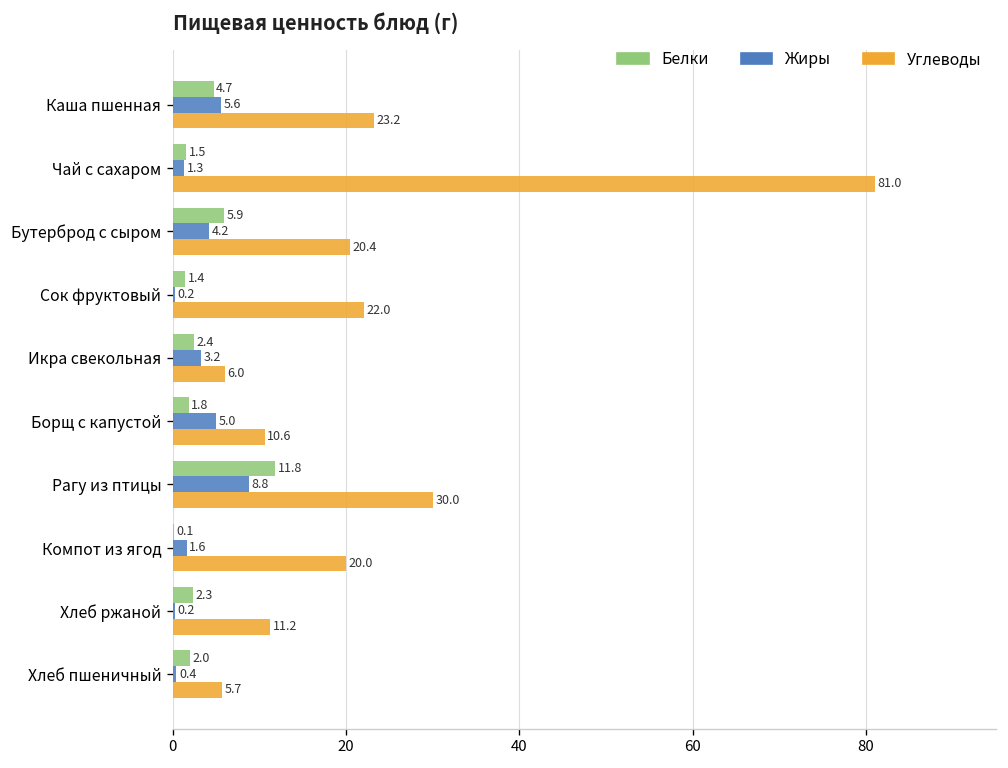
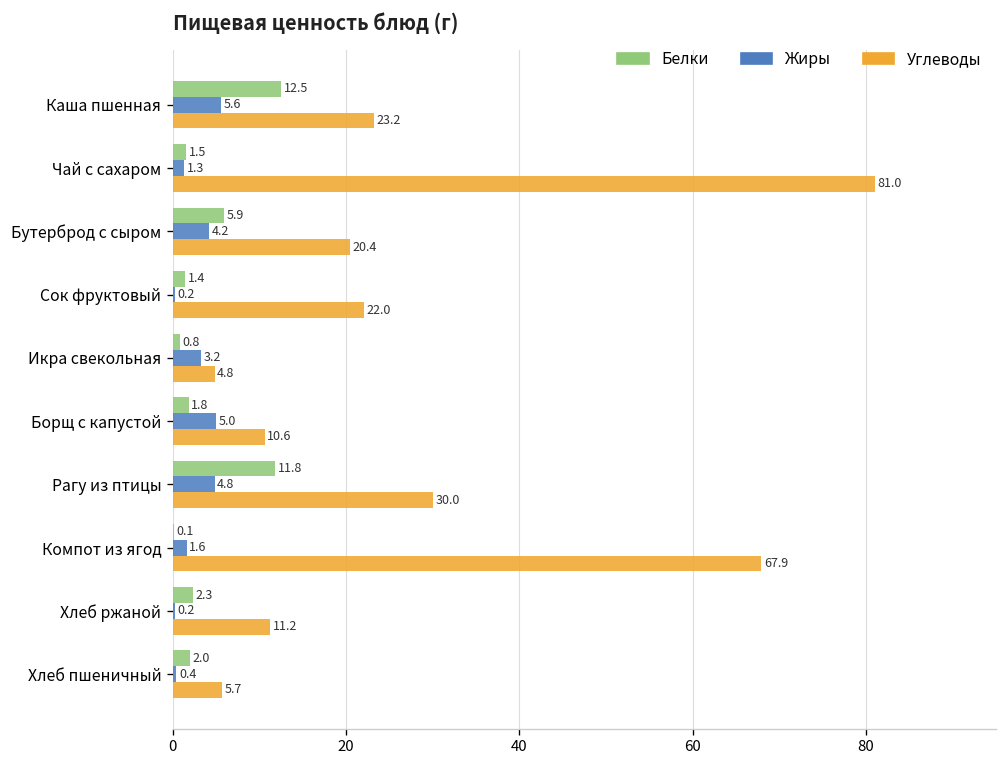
Белки, Каша пшенная: 4.7 -> 12.5
Белки, Икра свекольная: 2.4 -> 0.8
Углеводы, Икра свекольная: 6.0 -> 4.8
Жиры, Рагу из птицы: 8.8 -> 4.8
Углеводы, Компот из ягод: 20.0 -> 67.9
